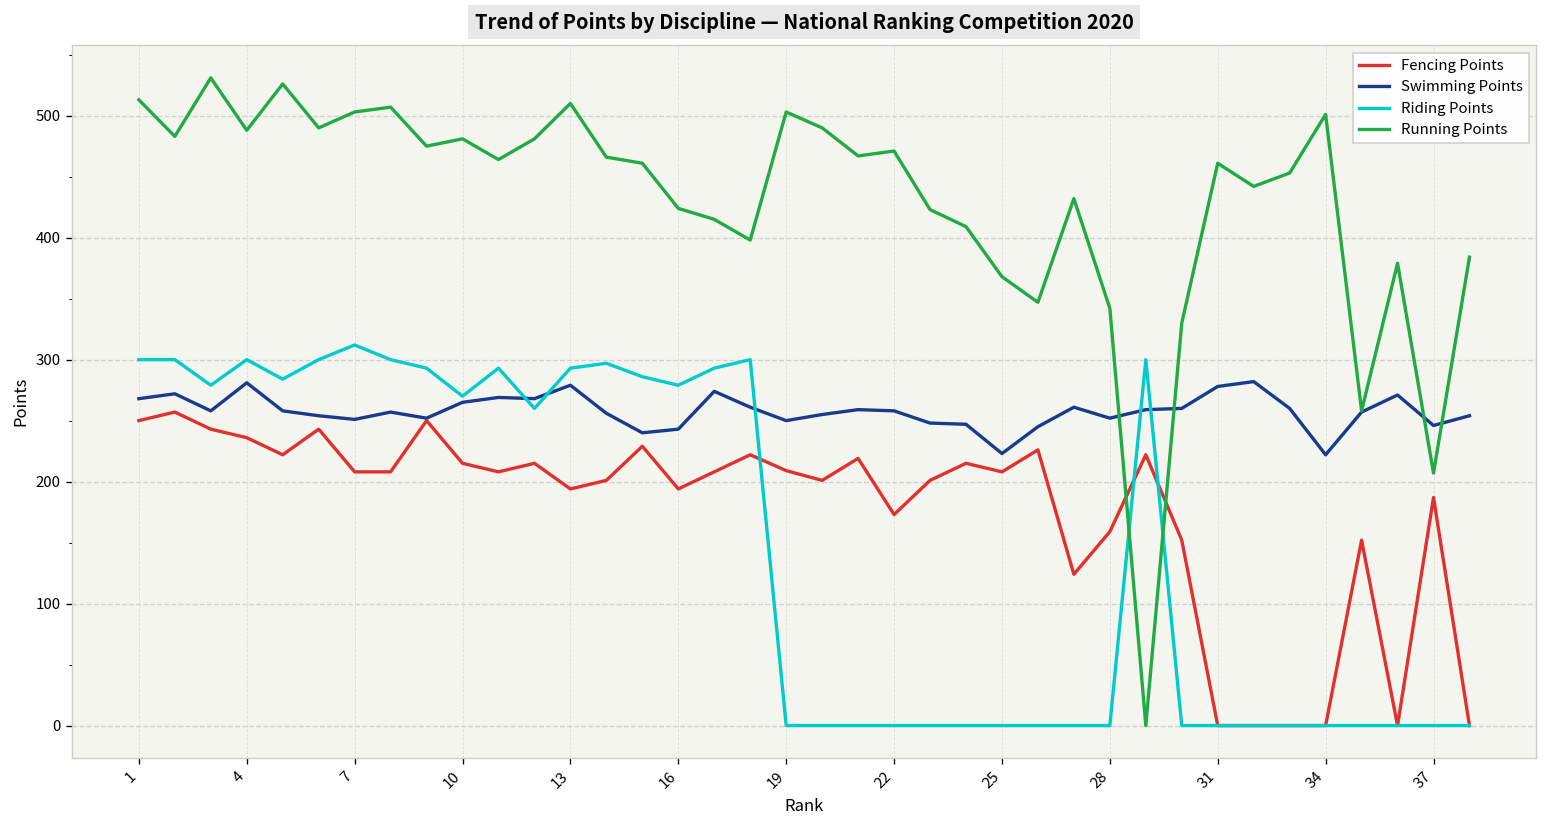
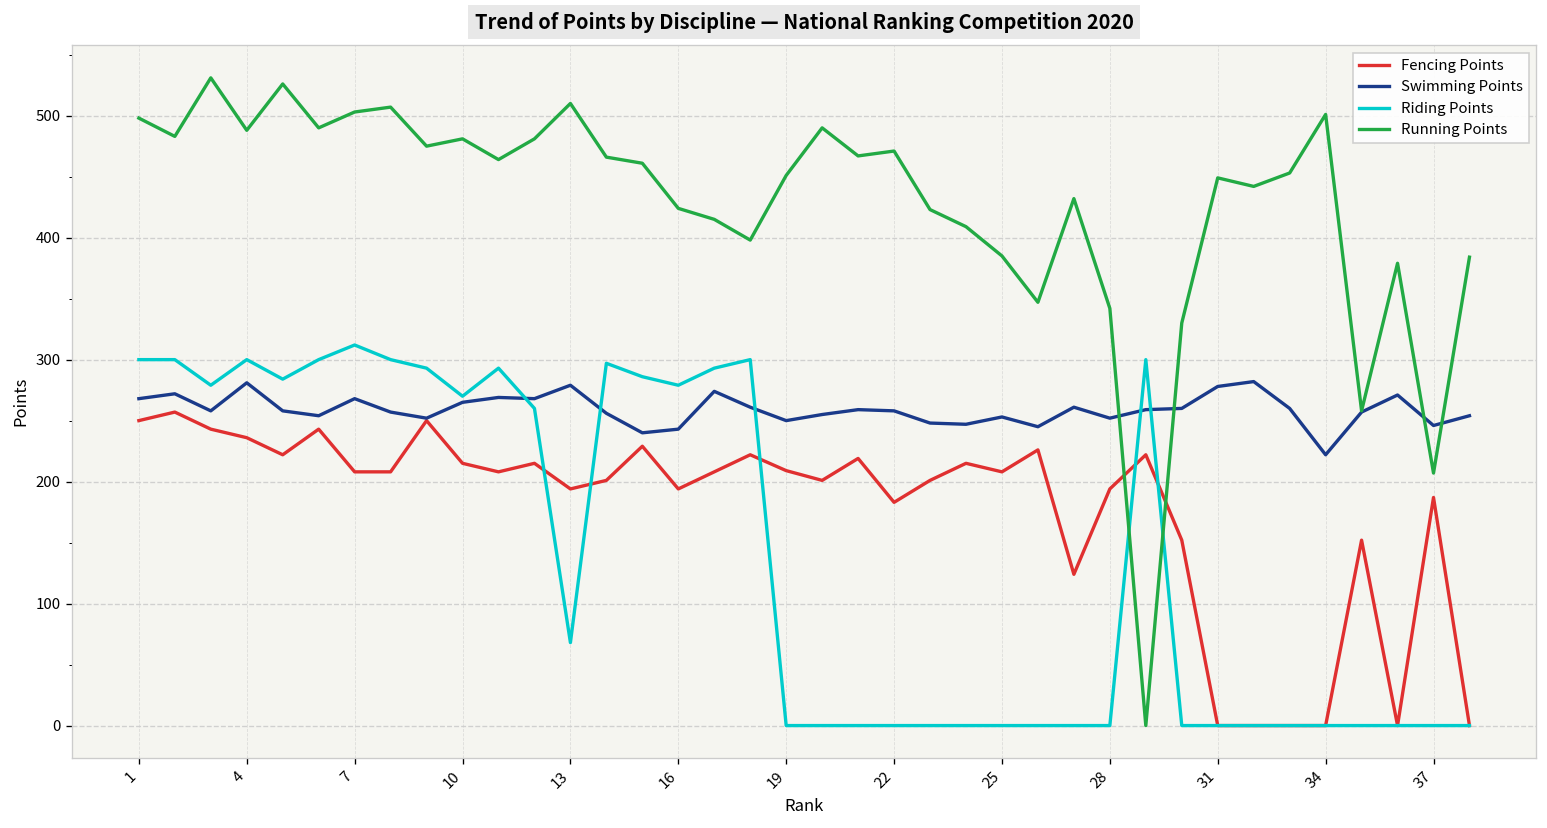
Running Points, 1: 513 -> 498
Swimming Points, 7: 251 -> 268
Riding Points, 13: 293 -> 68
Running Points, 19: 503 -> 451
Fencing Points, 22: 173 -> 183
Swimming Points, 25: 223 -> 253
Running Points, 25: 368 -> 385
Fencing Points, 28: 159 -> 194
Running Points, 31: 461 -> 449
